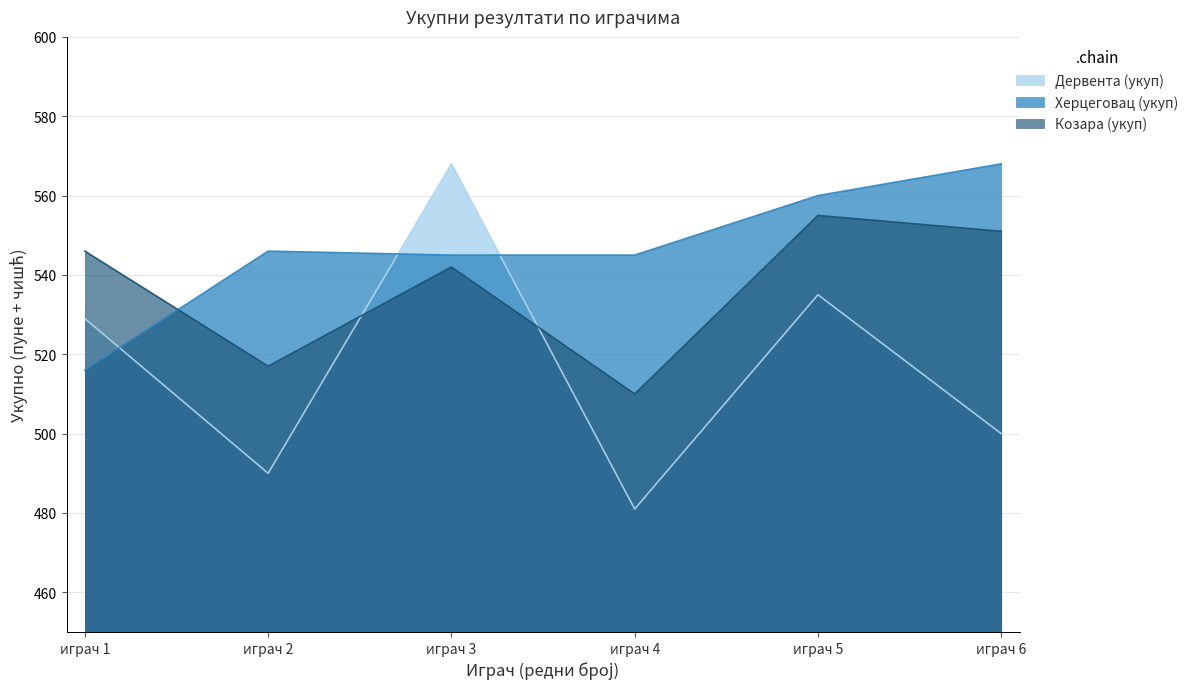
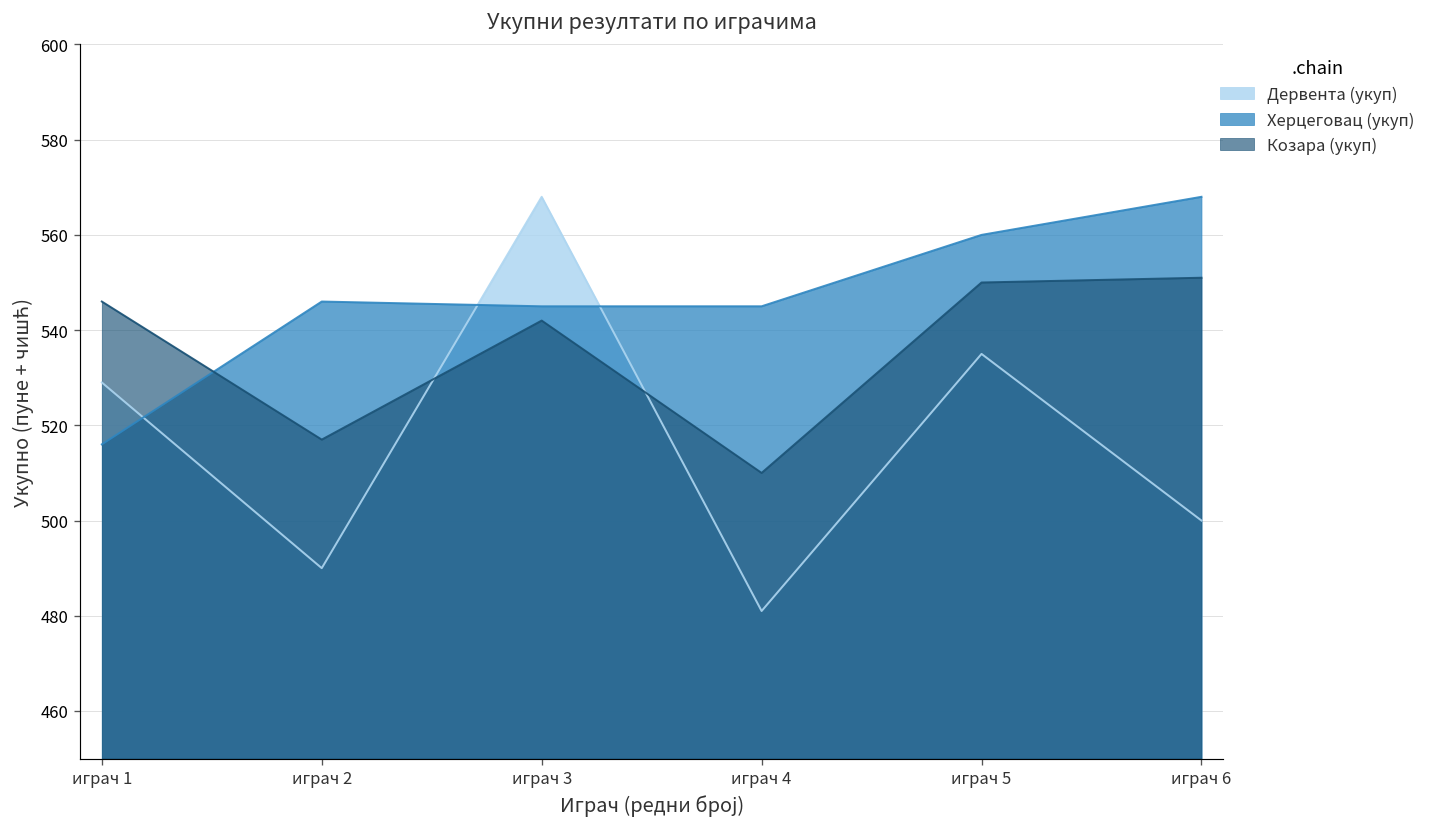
Козара (укуп), играч 5: 555 -> 550
